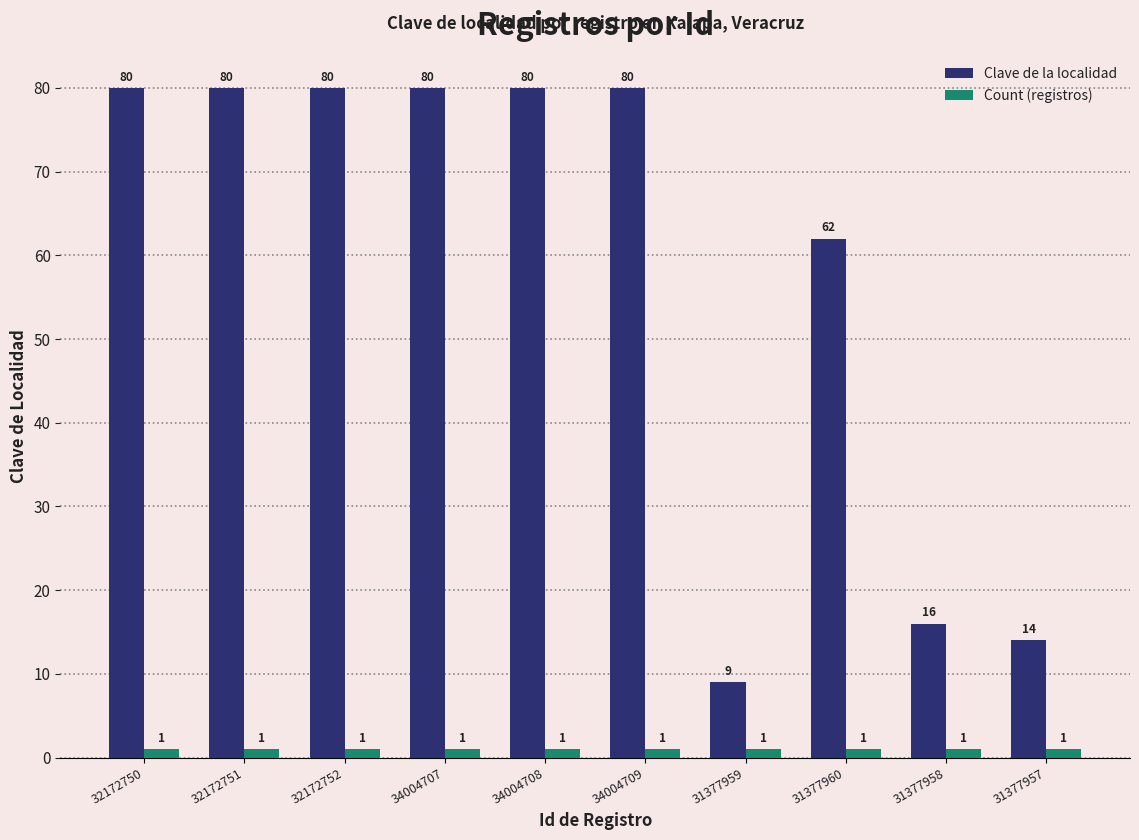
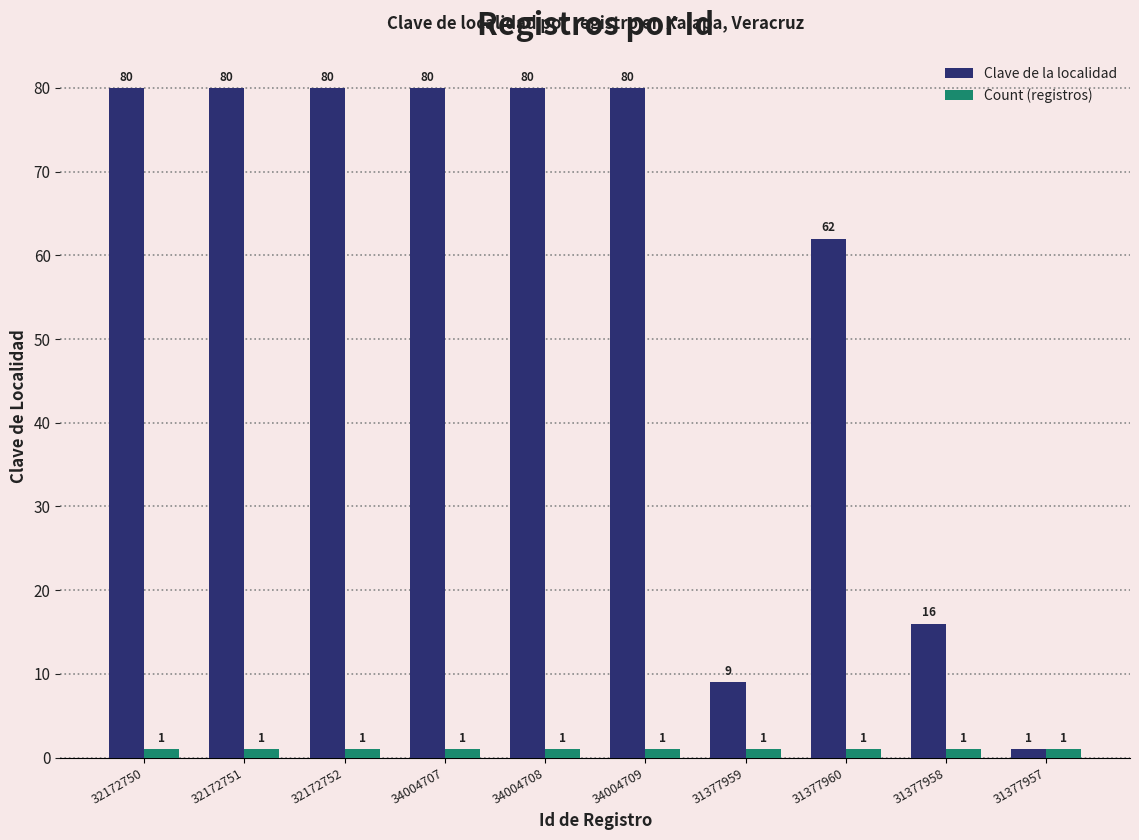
Clave de la localidad, 31377957: 14 -> 1
